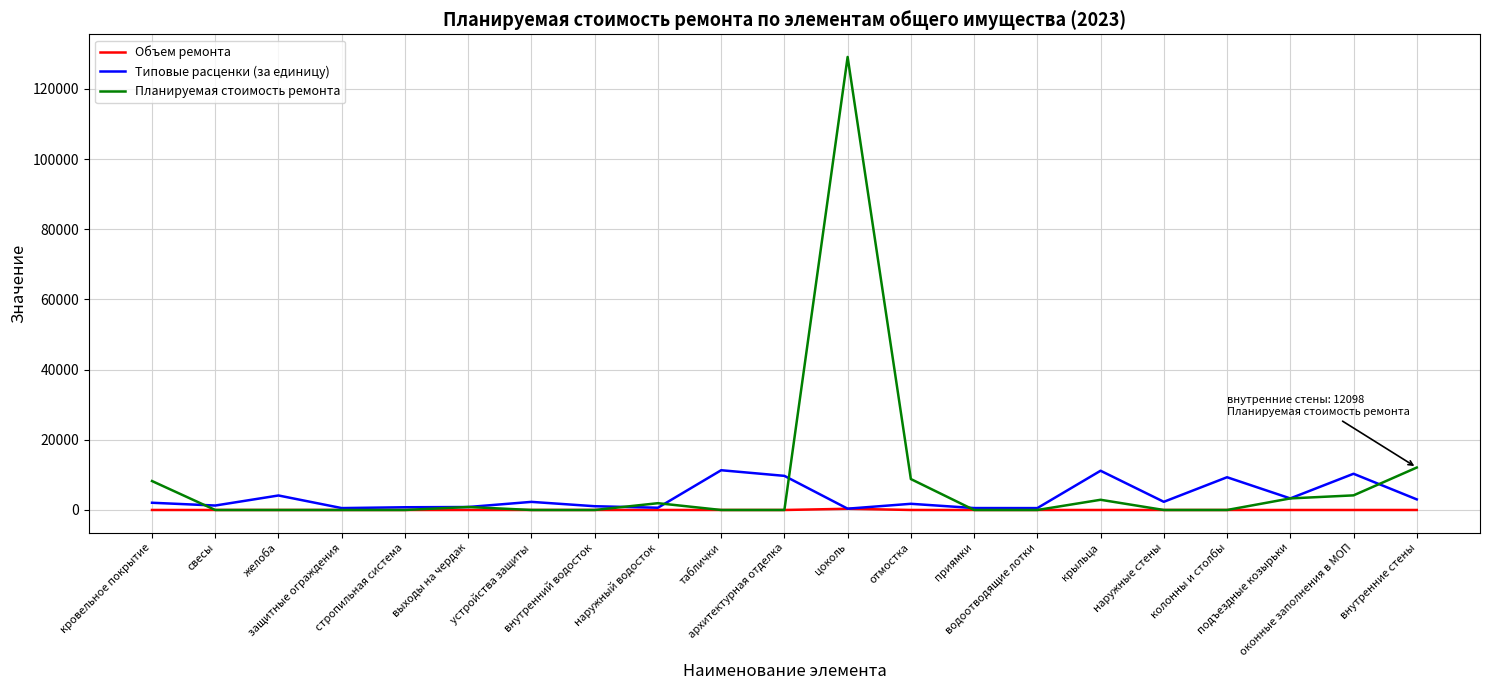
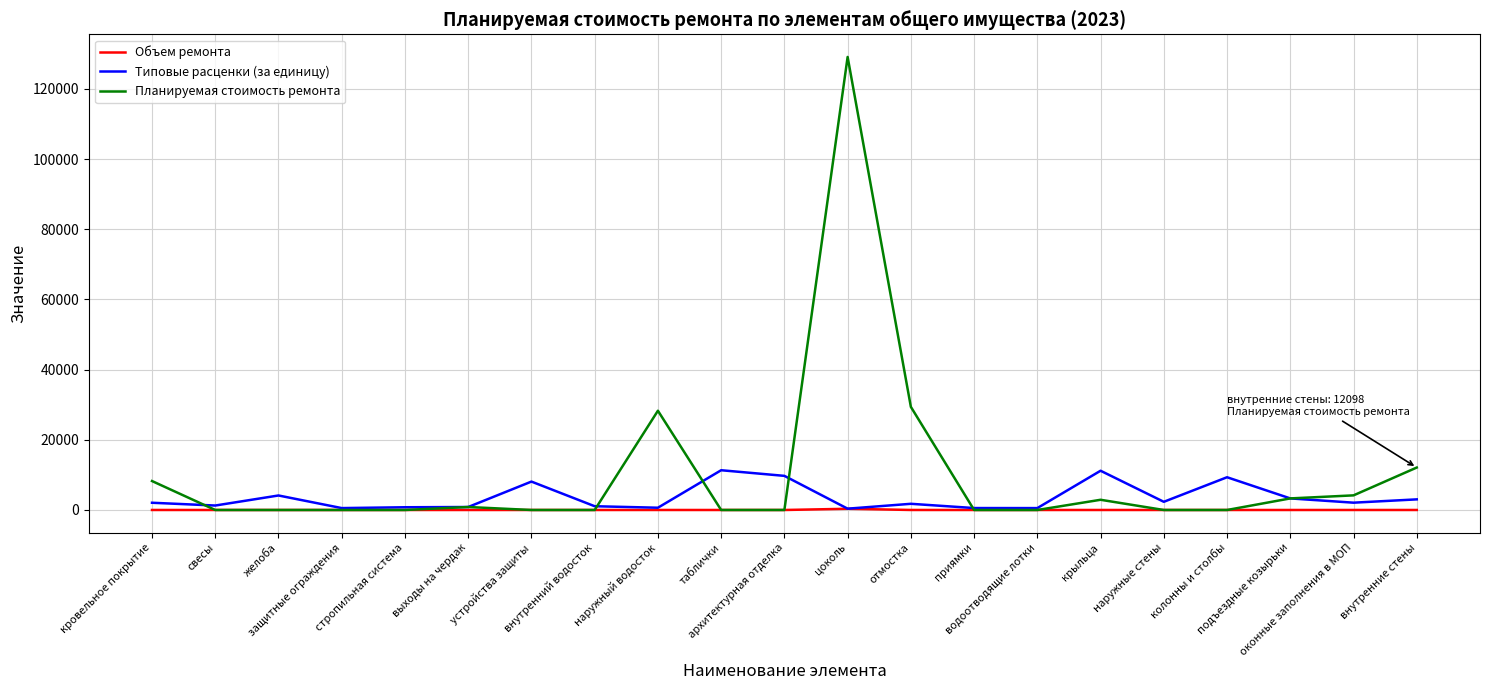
Типовые расценки (за единицу), устройства защиты: 2000 -> 8000
Планируемая стоимость ремонта, наружный водосток: 2000 -> 28000
Планируемая стоимость ремонта, отмостка: 9000 -> 29000
Типовые расценки (за единицу), оконные заполнения в МОП: 10000 -> 2000
